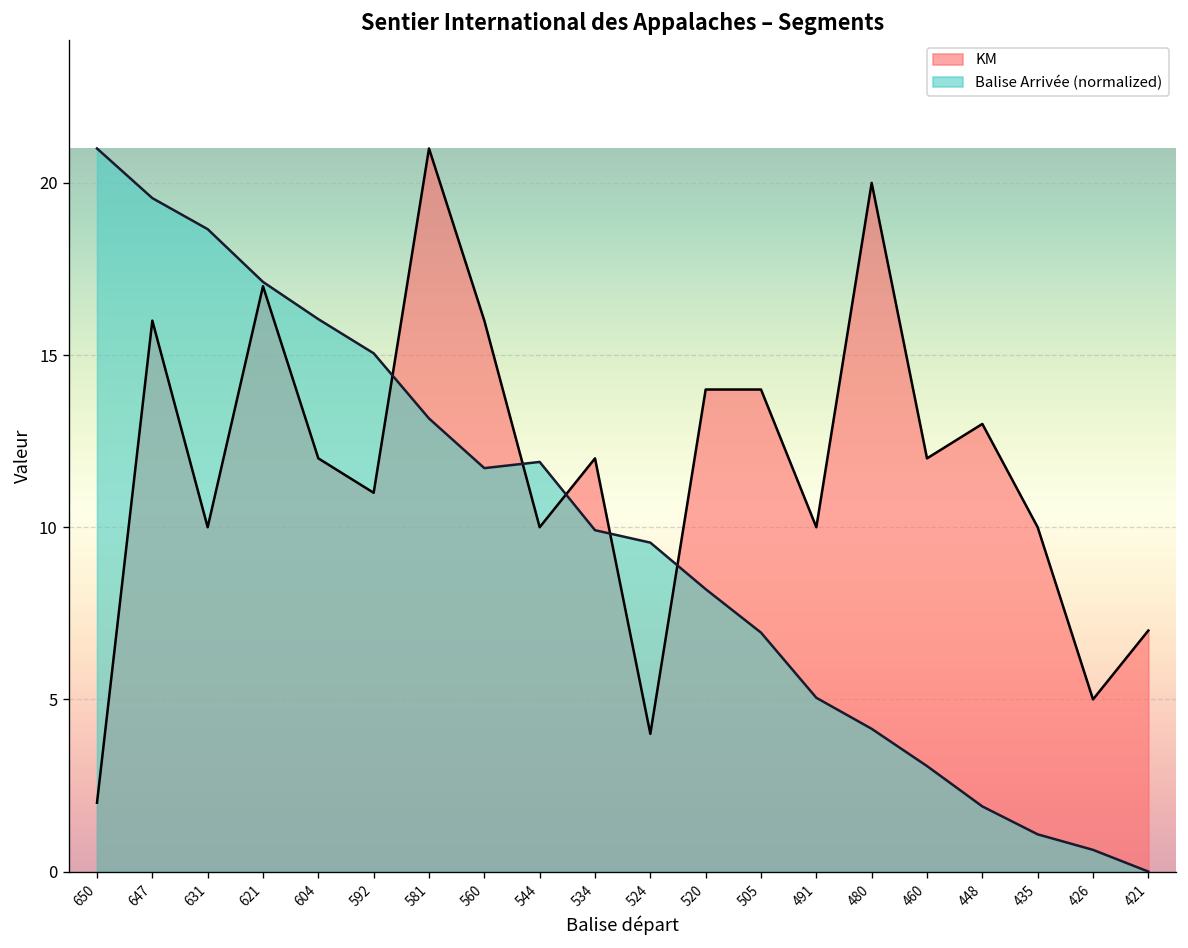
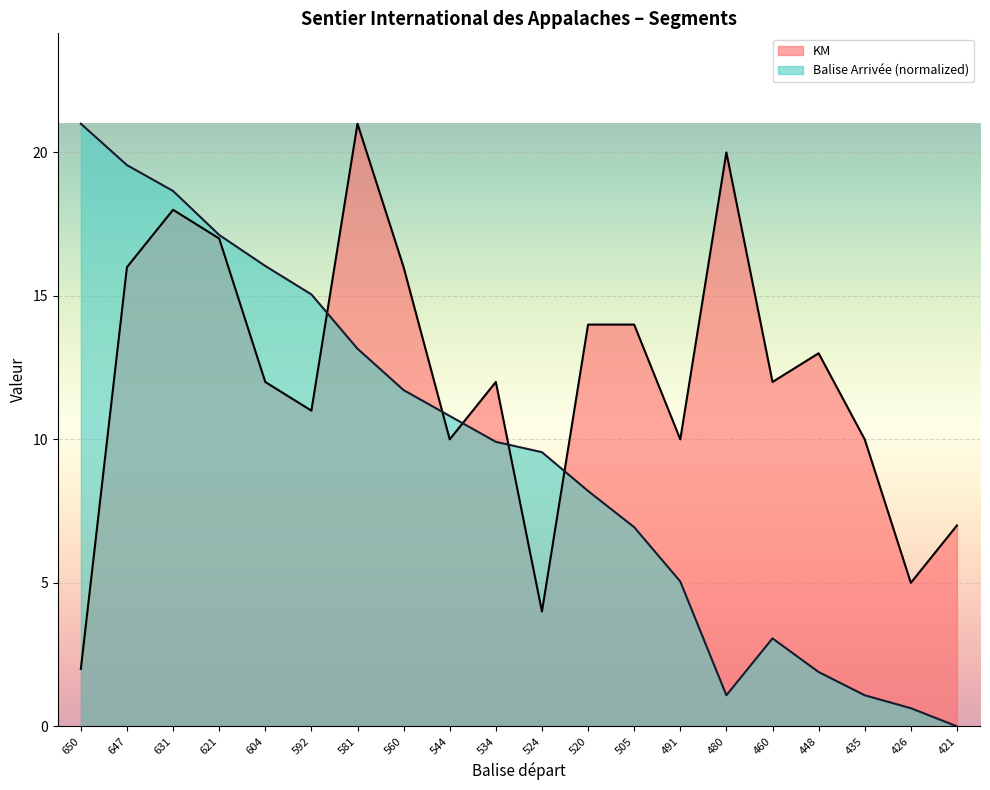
KM, 631: 10 -> 18
Balise Arrivée (normalized), 544: 11.9 -> 10.8
Balise Arrivée (normalized), 480: 4.1 -> 1.1
